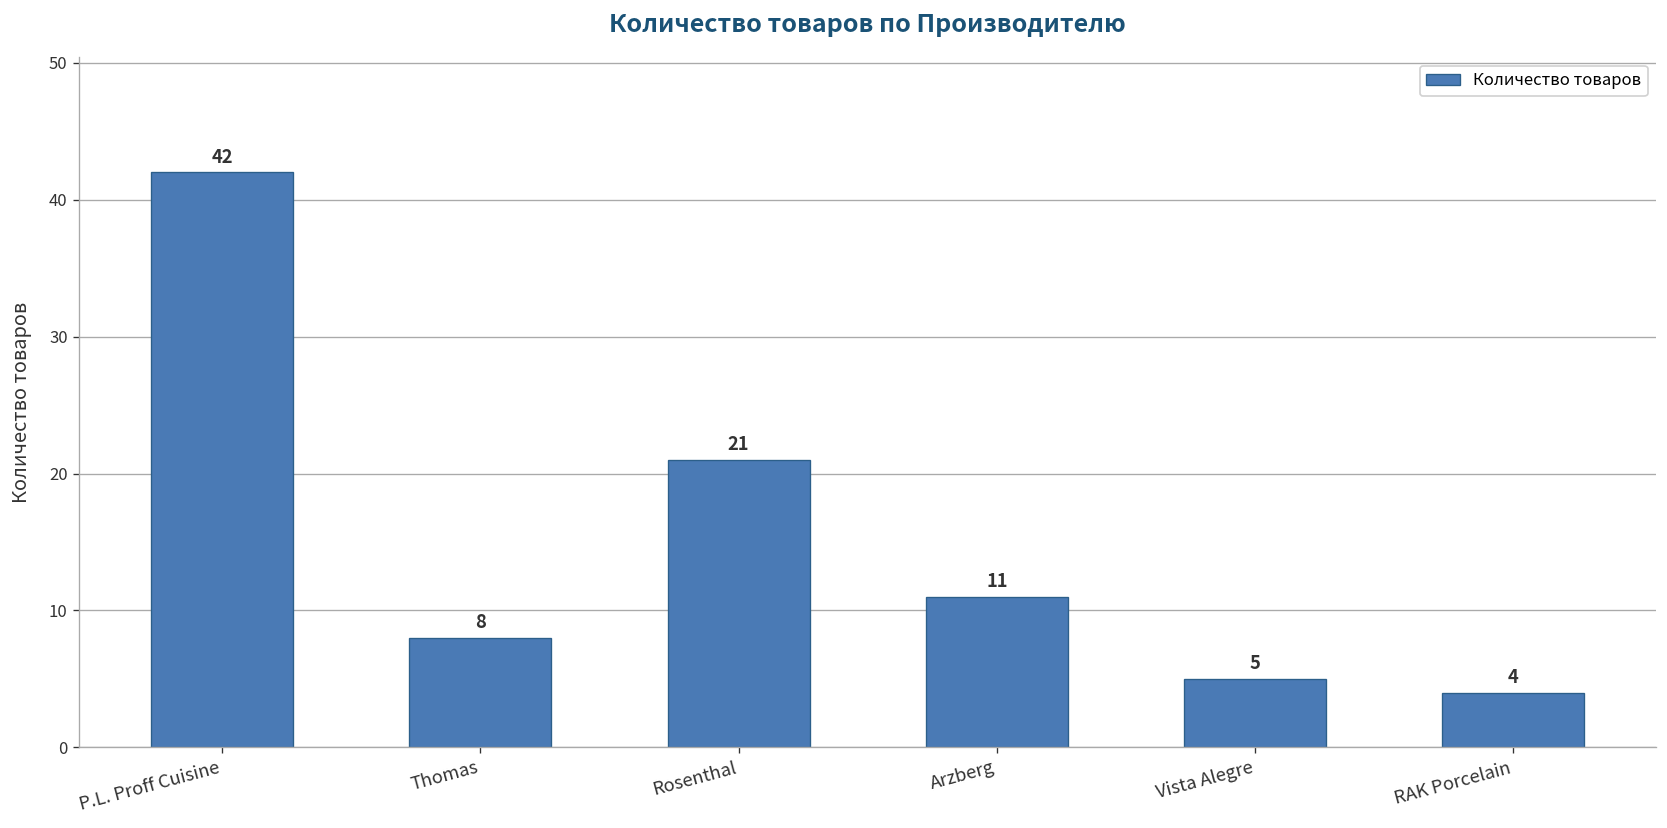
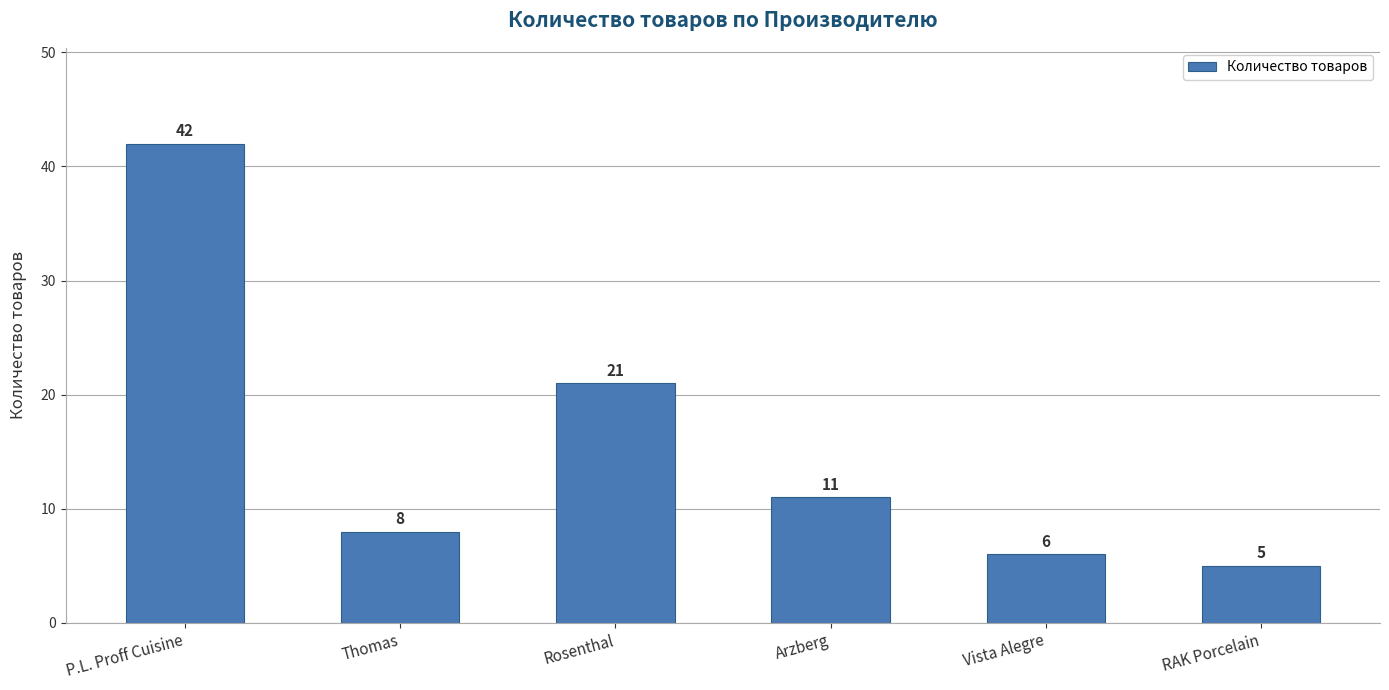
Vista Alegre: 5 -> 6
RAK Porcelain: 4 -> 5
